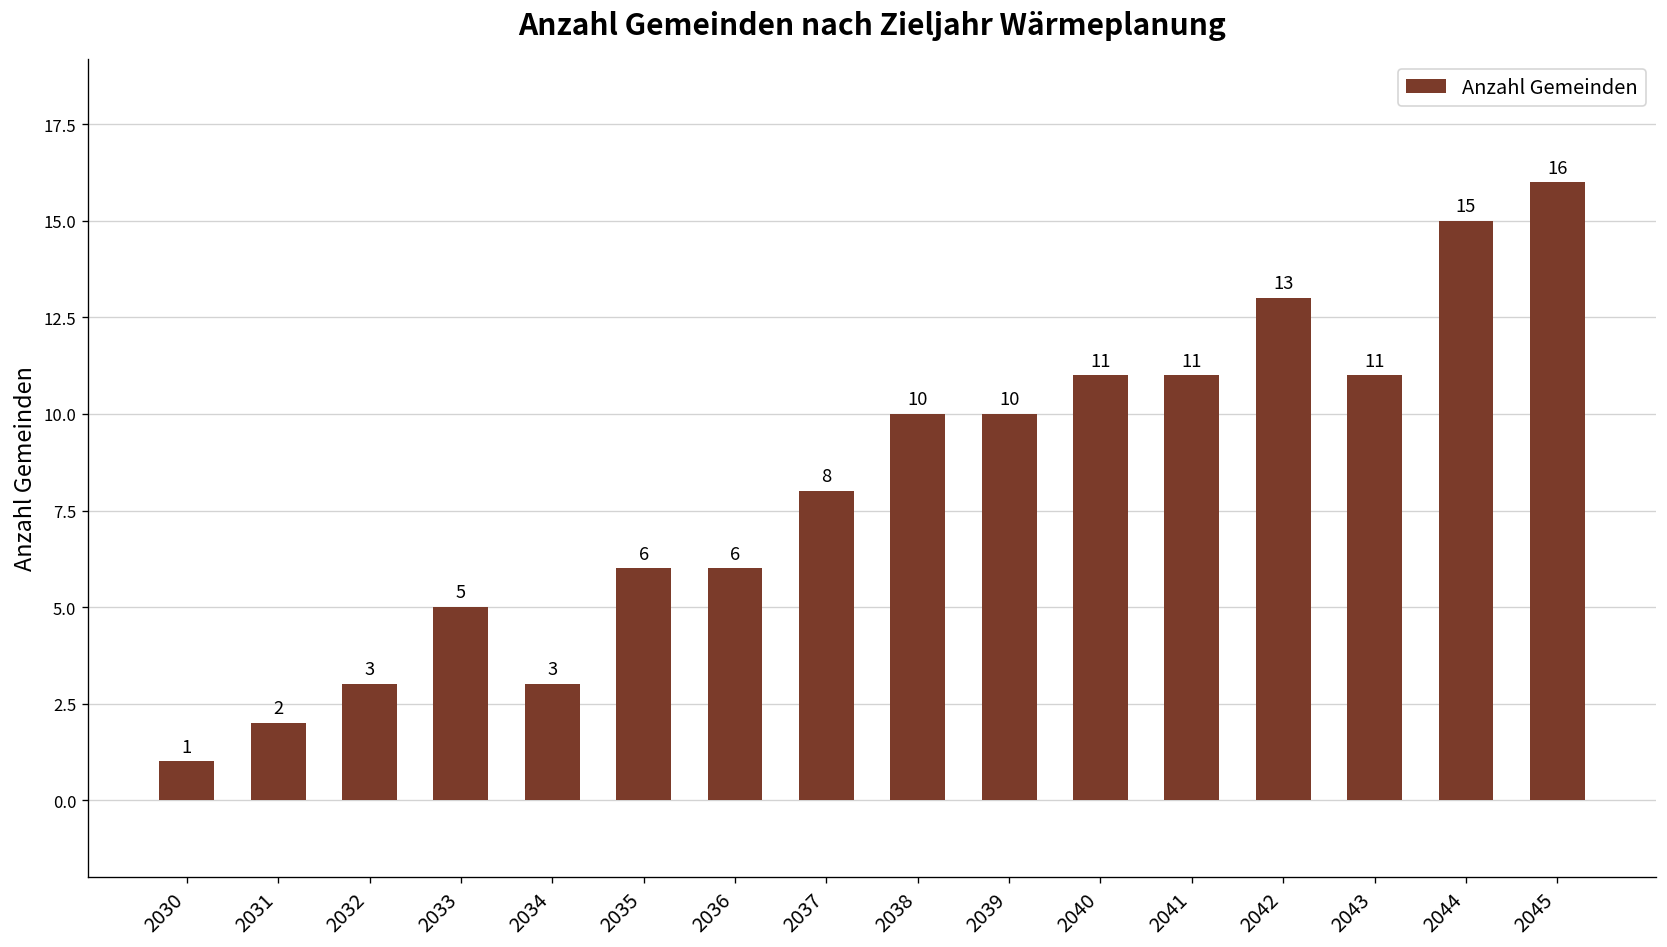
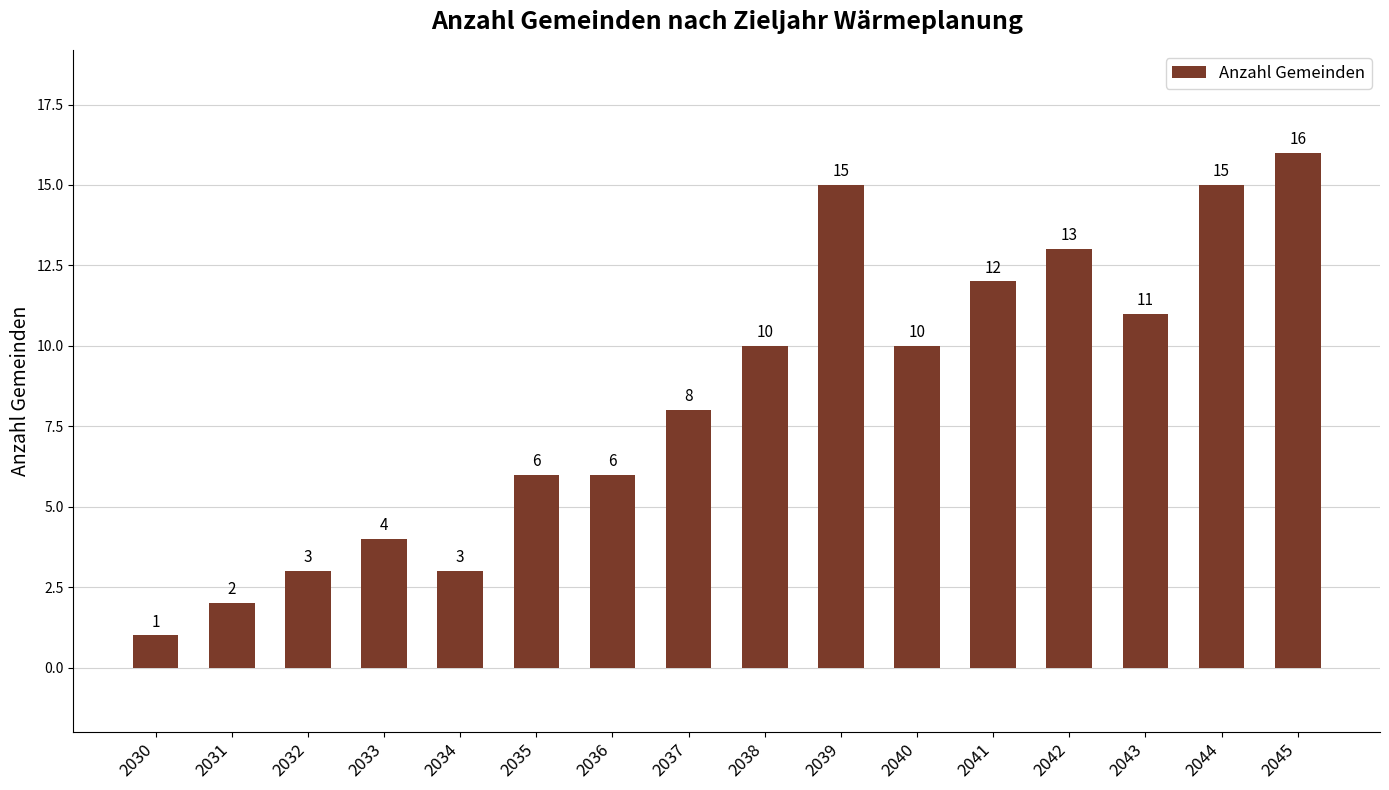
2033: 5 -> 4
2039: 10 -> 15
2040: 11 -> 10
2041: 11 -> 12
